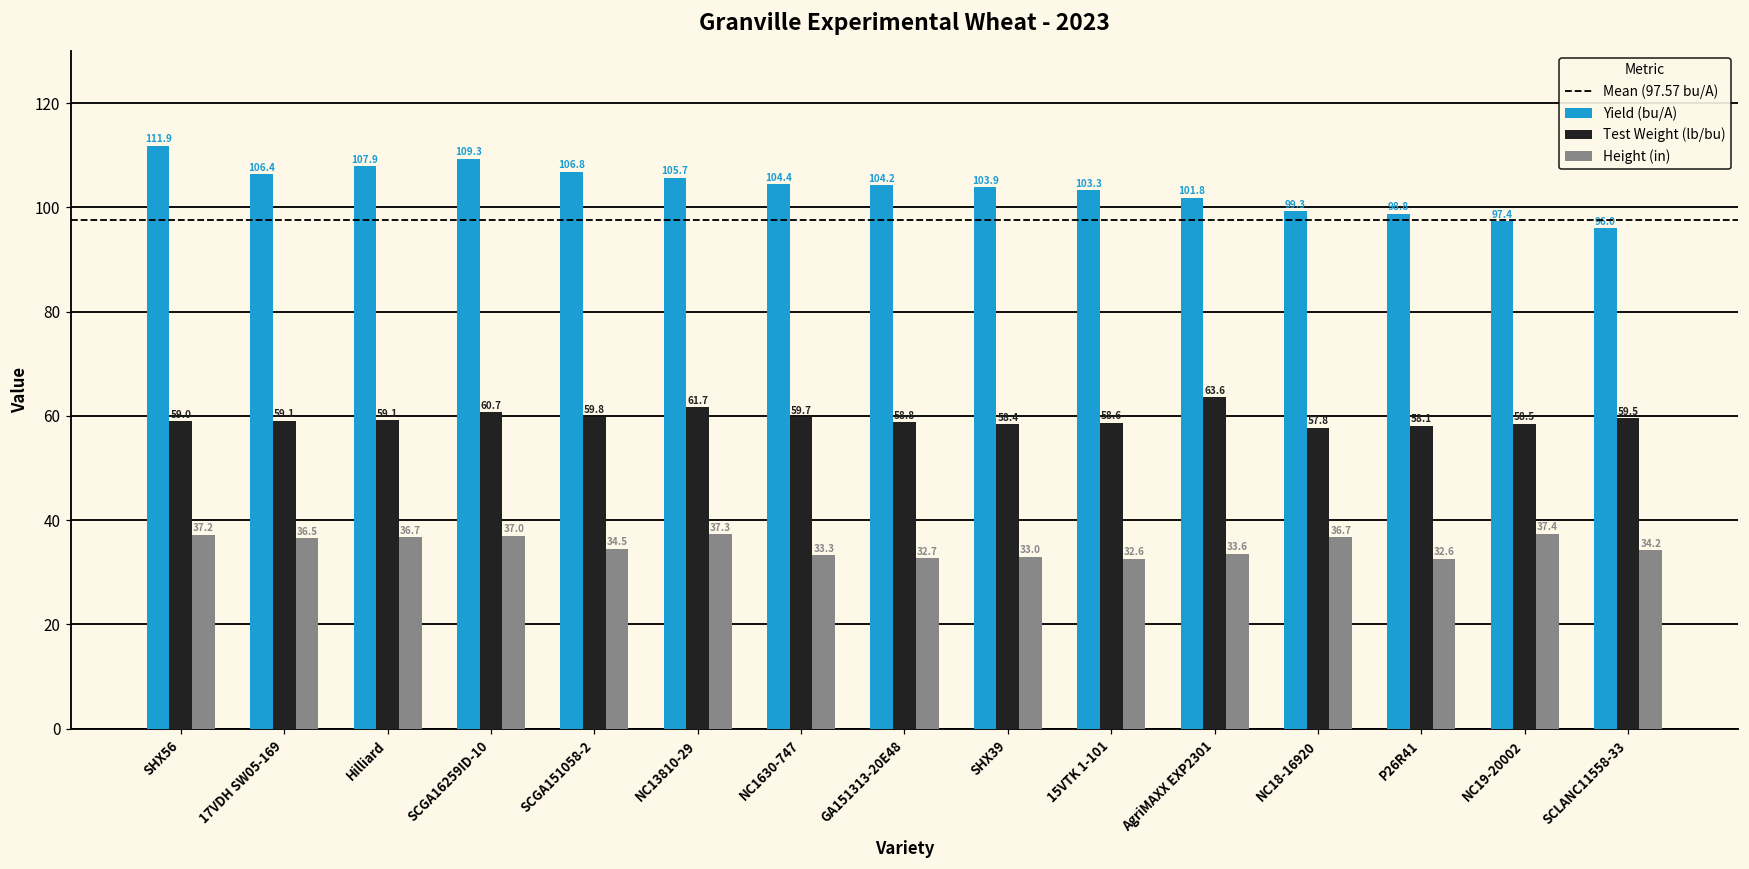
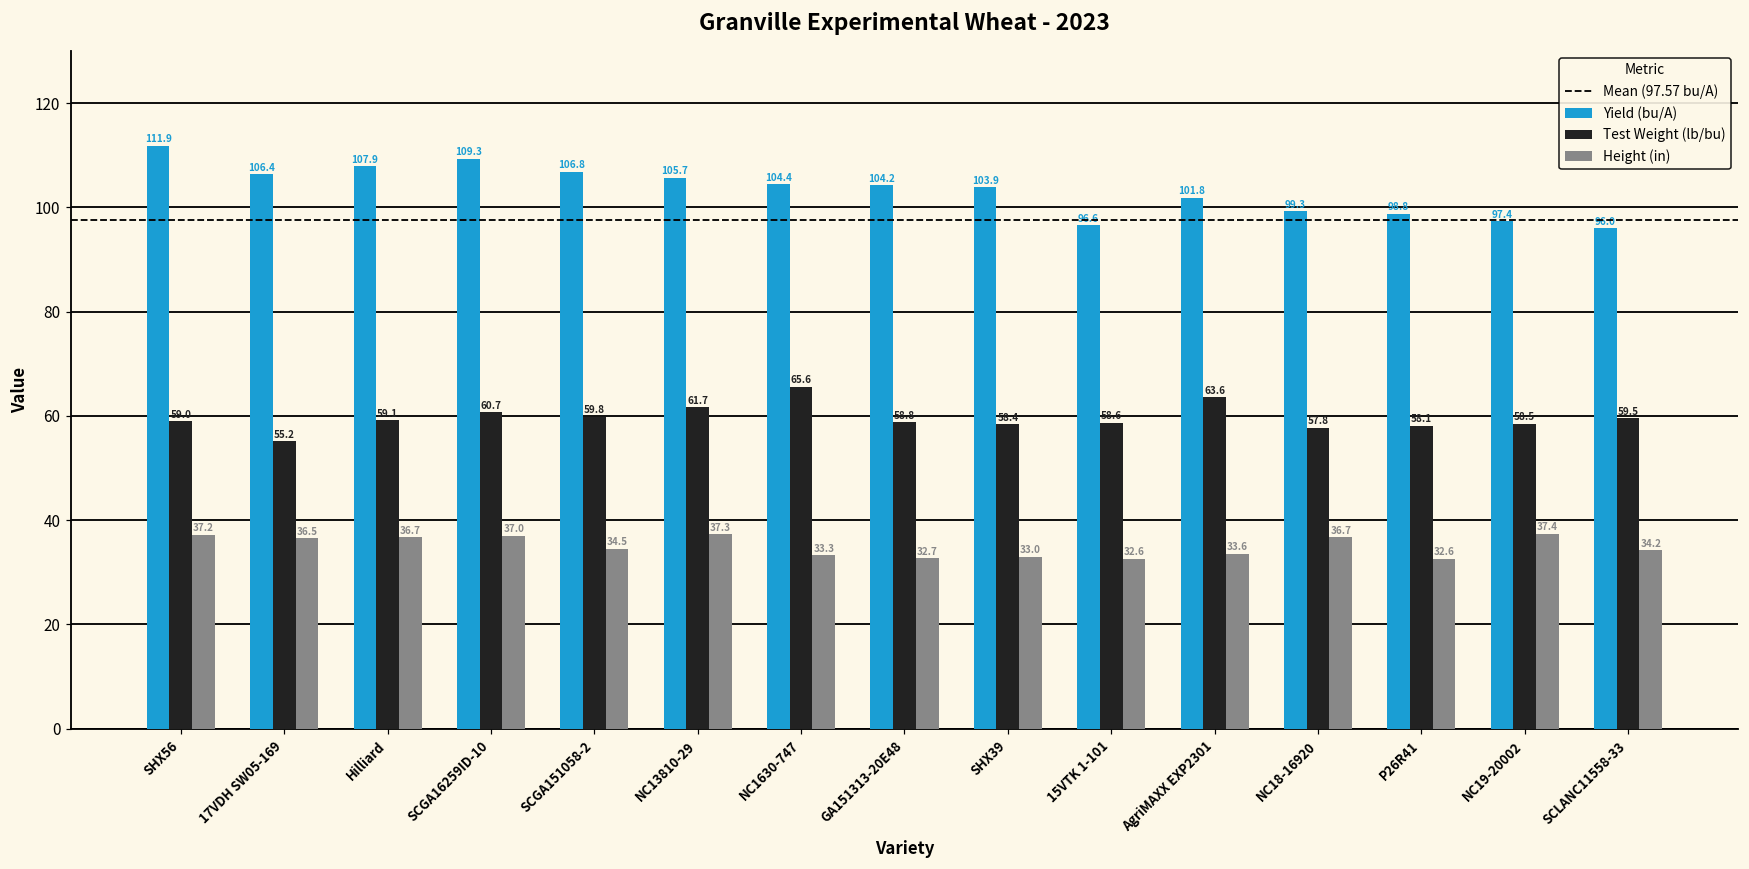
Test Weight (lb/bu), 17VDH SW05-169: 59.1 -> 55.2
Test Weight (lb/bu), NC1630-747: 59.7 -> 65.6
Yield (bu/A), 15VTK 1-101: 103.3 -> 96.6
